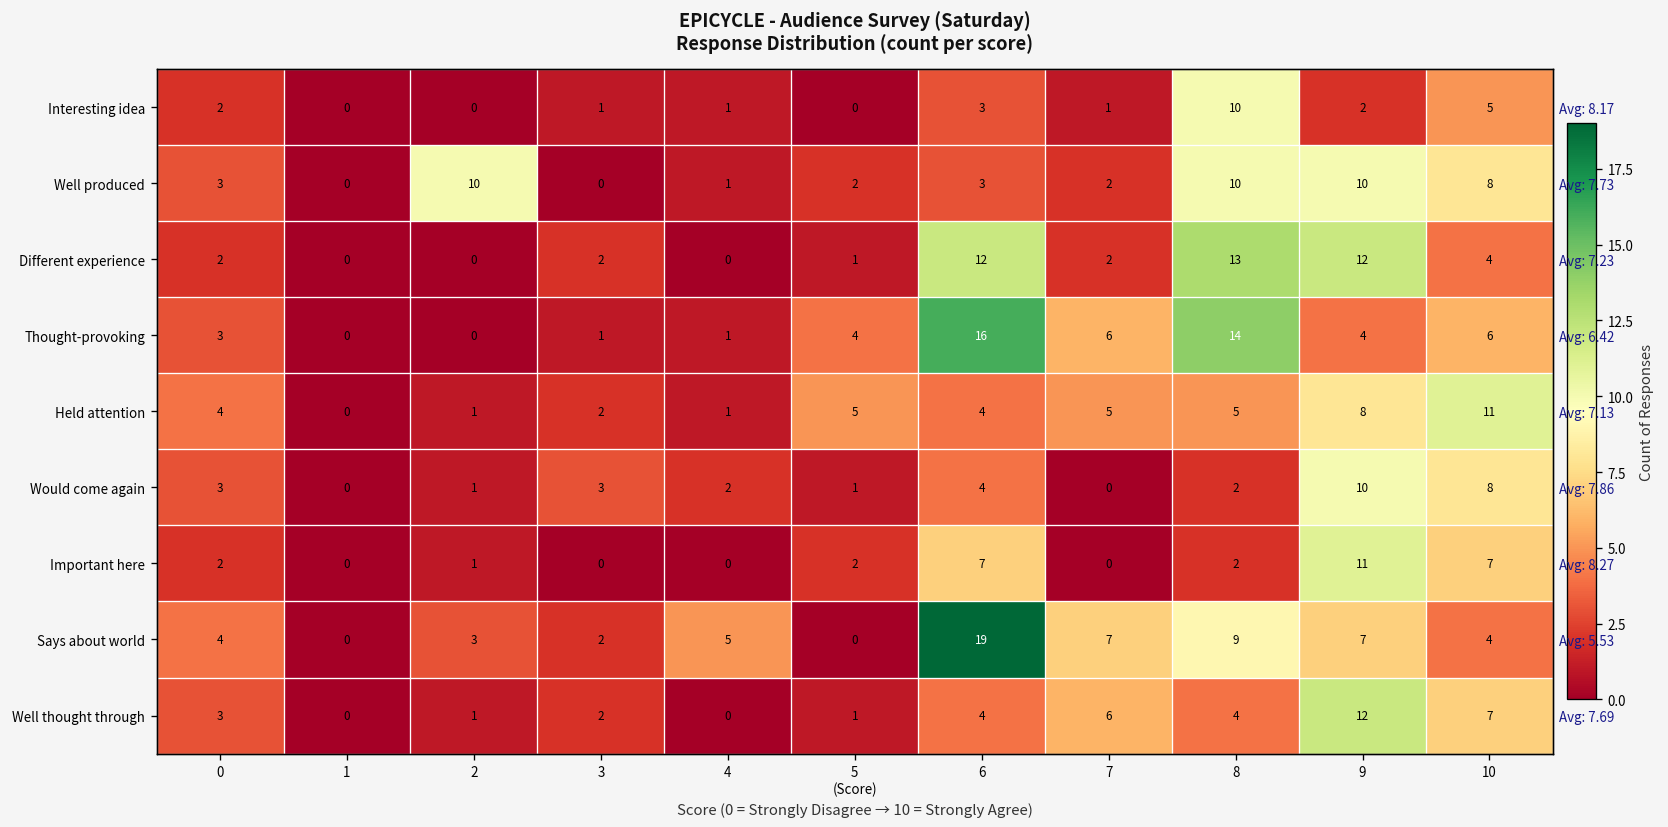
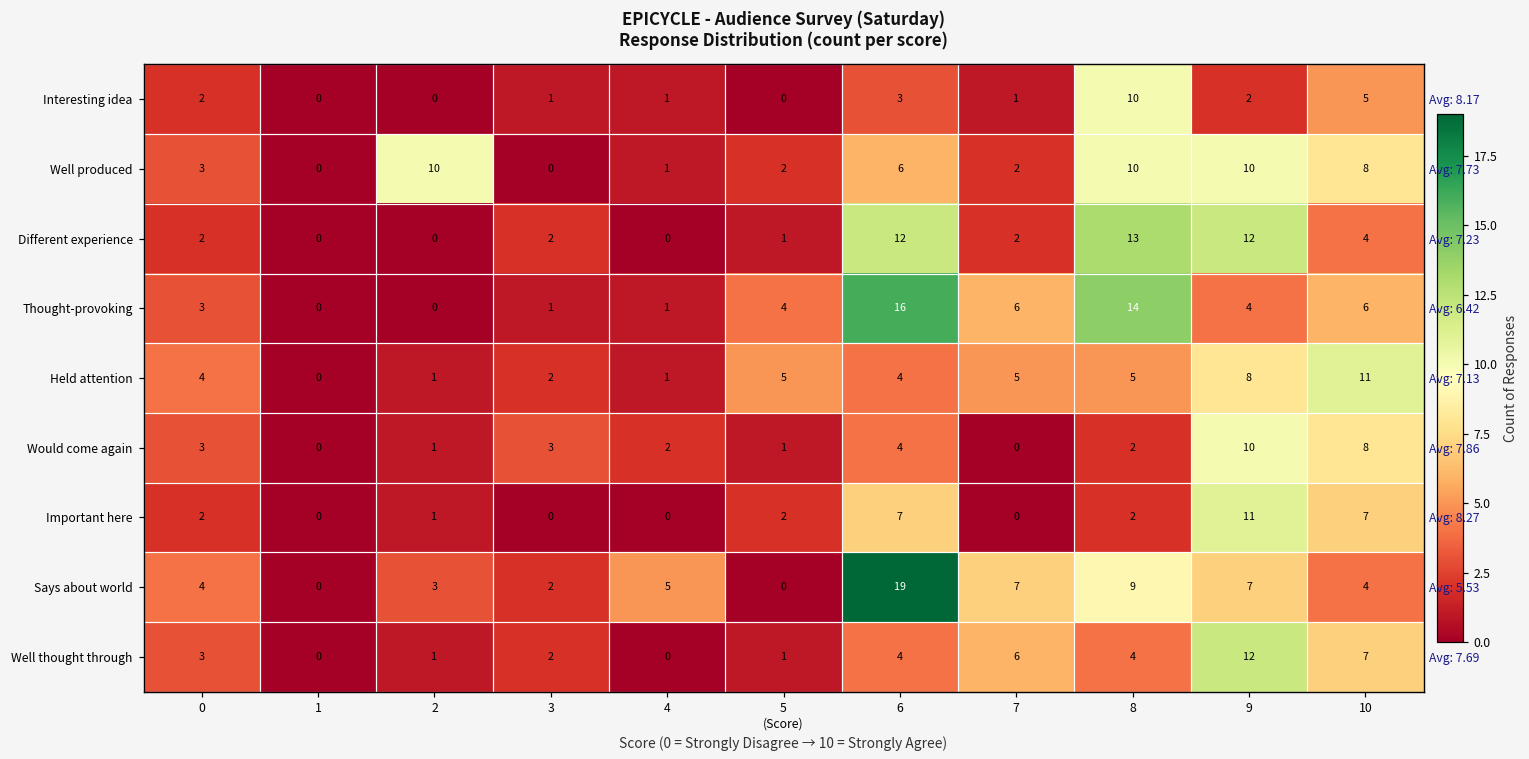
Well produced, 6: 3 -> 6
